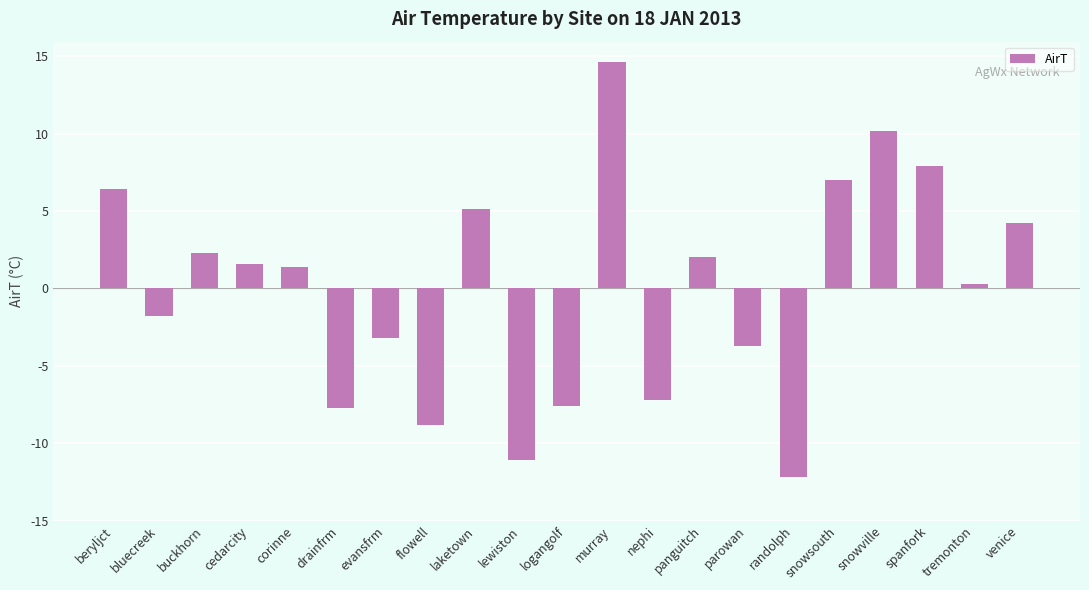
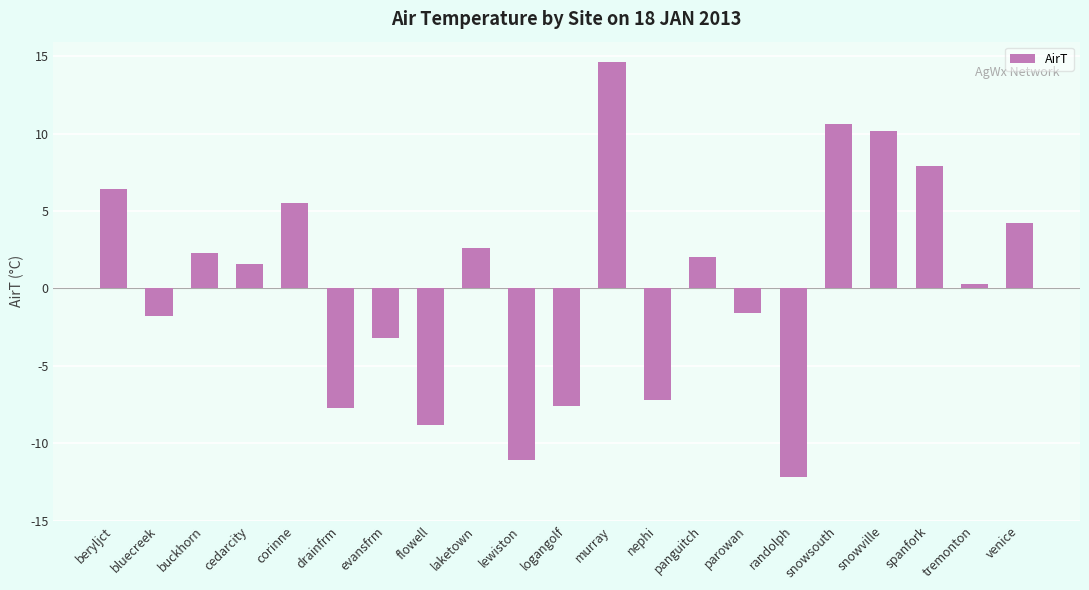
corinne: 1.4 -> 5.5
laketown: 5.1 -> 2.6
parowan: -3.7 -> -1.6
snowsouth: 7.0 -> 10.6
